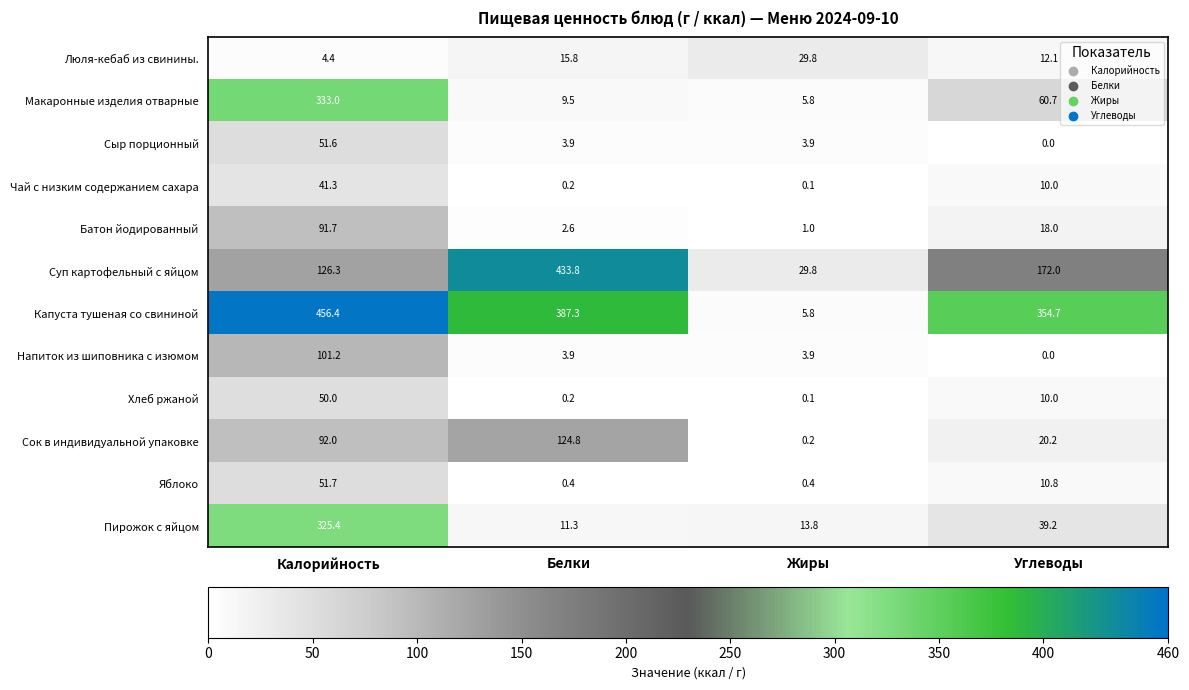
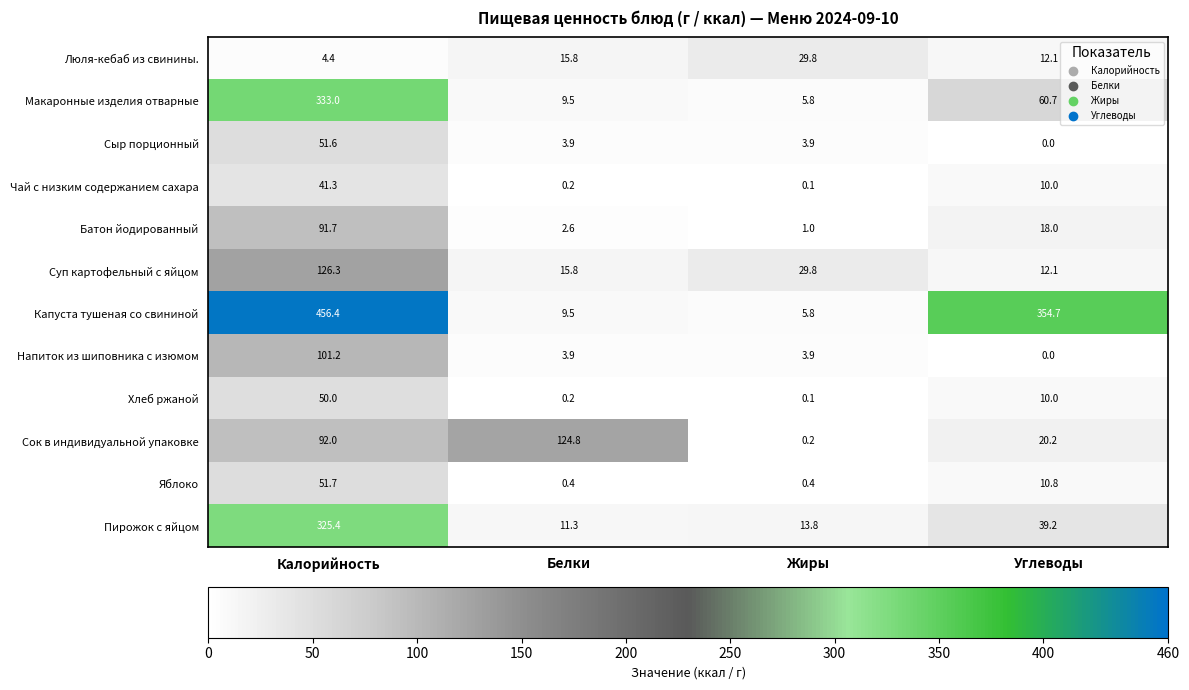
Суп картофельный с яйцом, Белки: 433.8 -> 15.8
Суп картофельный с яйцом, Углеводы: 172.0 -> 12.1
Капуста тушеная со свининой, Белки: 387.3 -> 9.5
